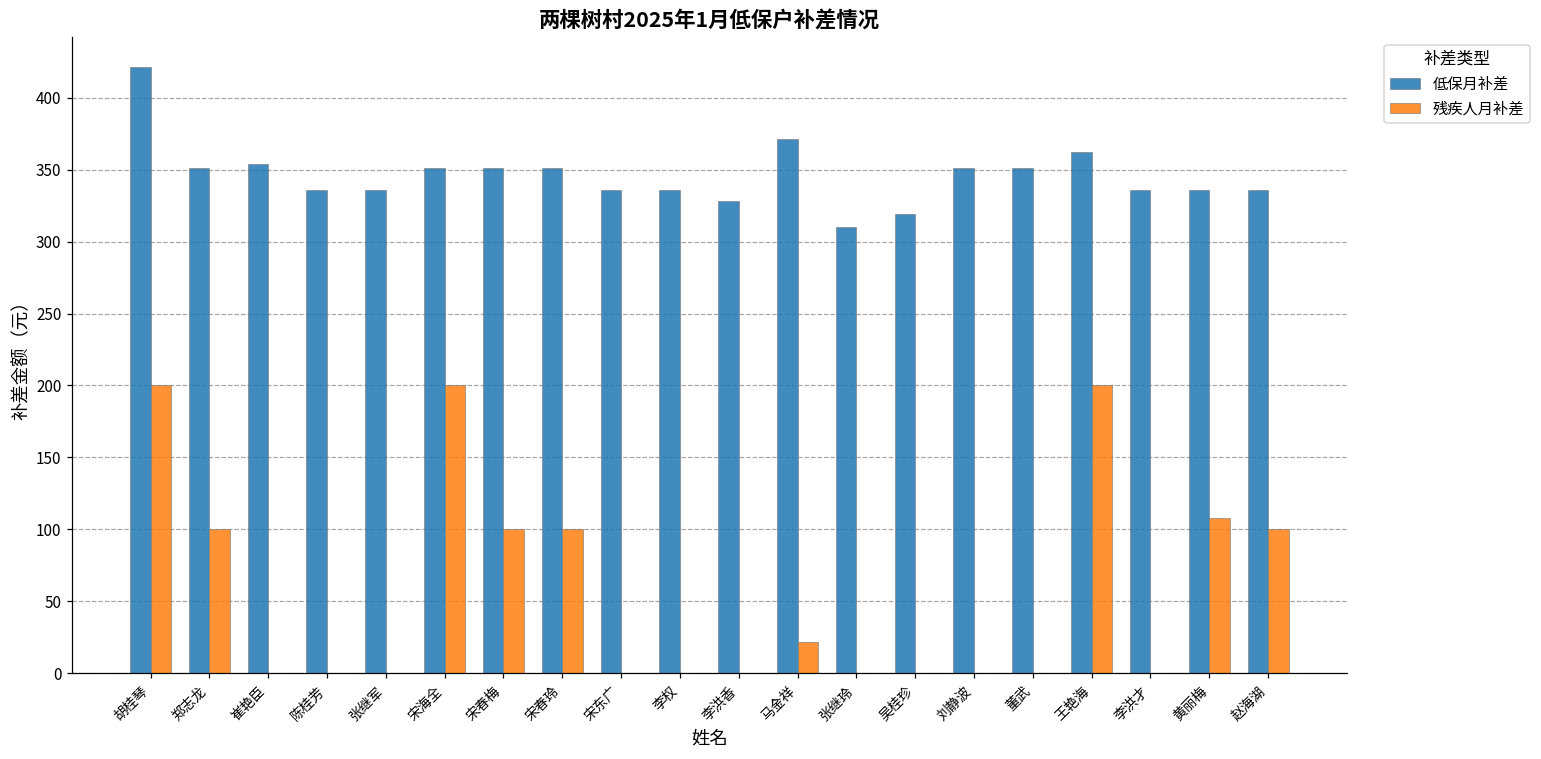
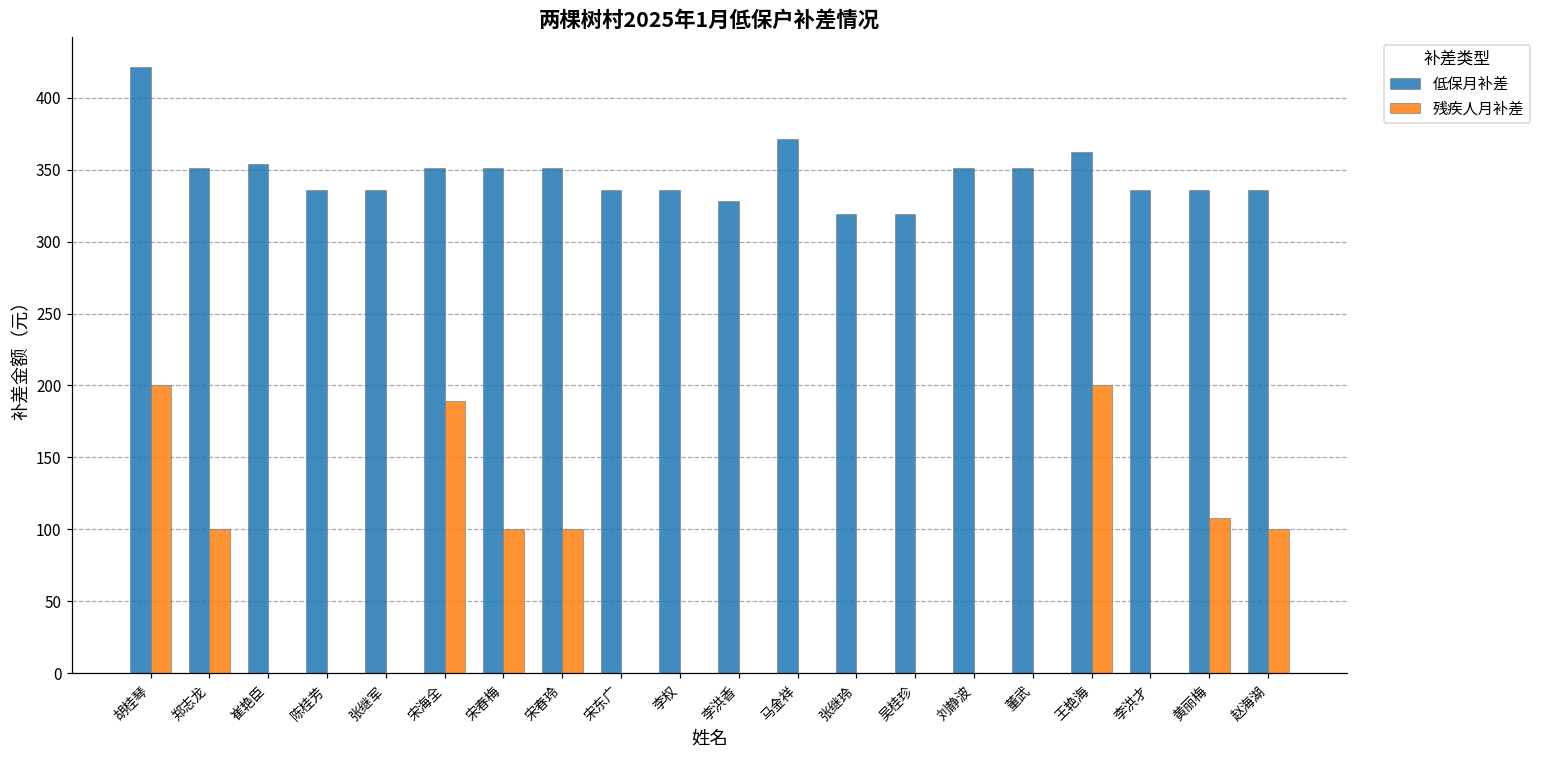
残疾人月补差, 宋海全: 200 -> 189
残疾人月补差, 马金祥: 22 -> 0
低保月补差, 张继玲: 310 -> 319
